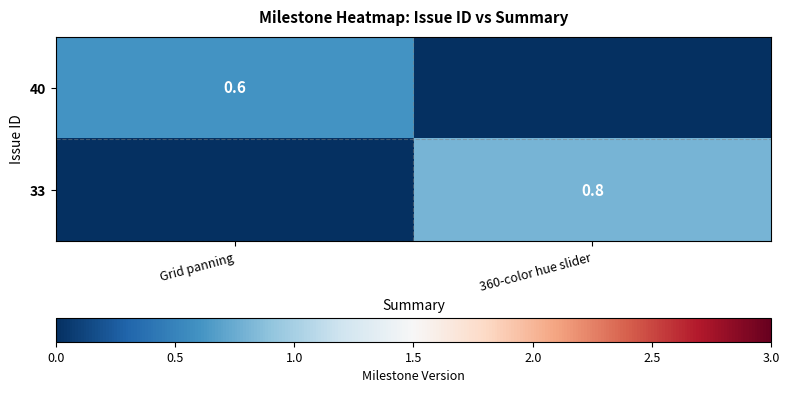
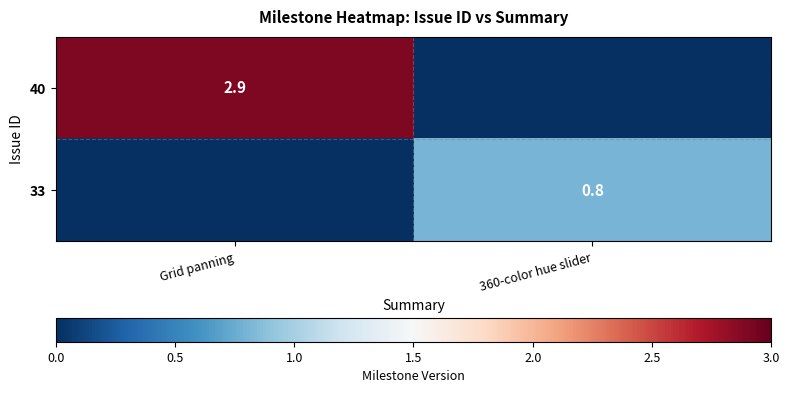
40, Grid panning: 0.6 -> 2.9
